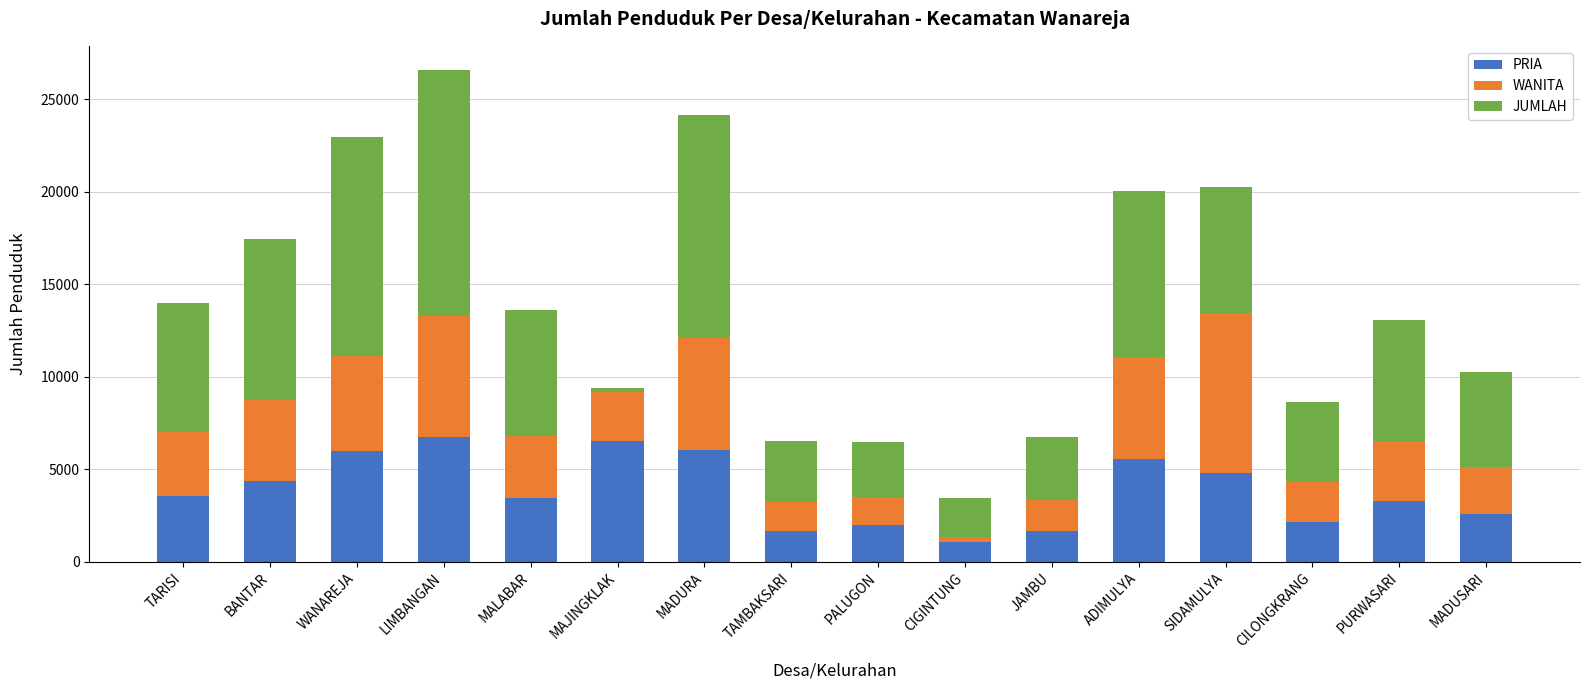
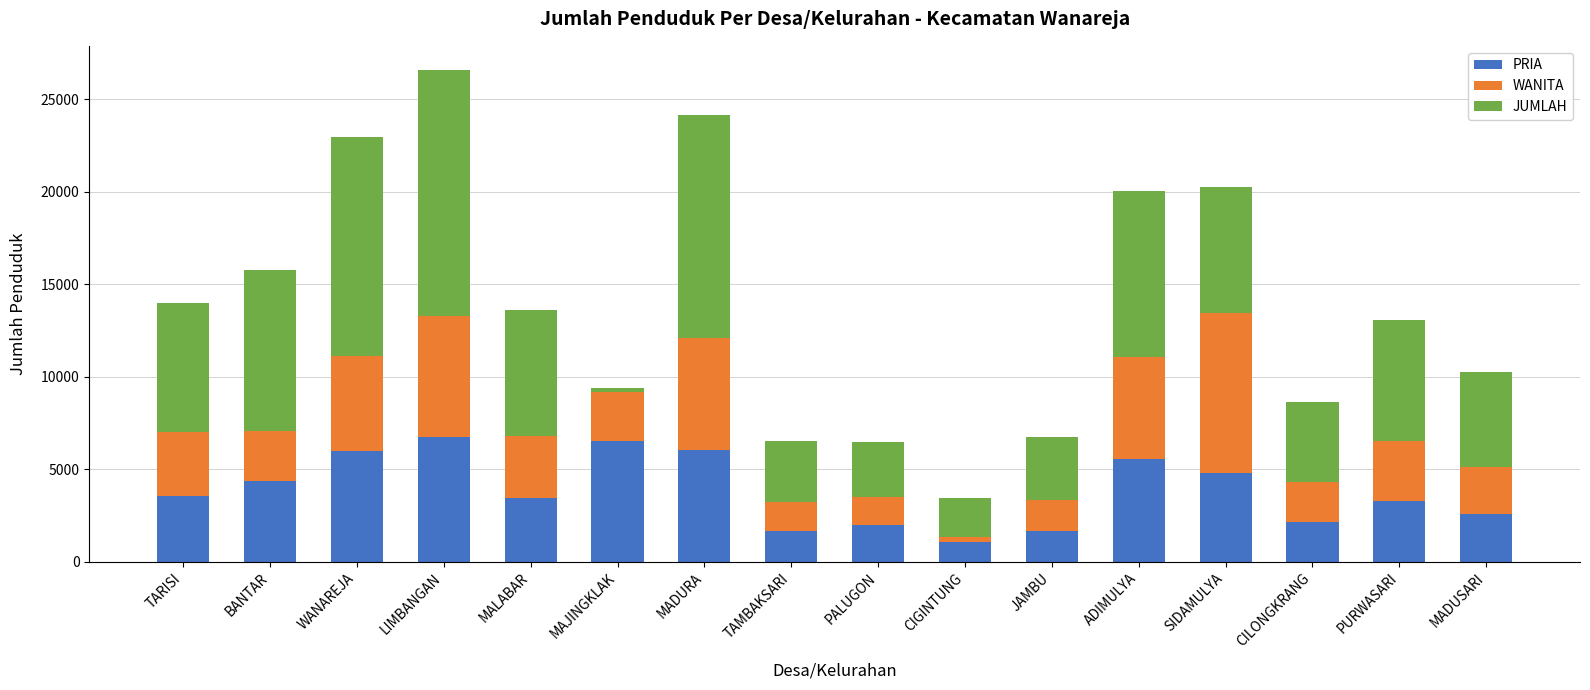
WANITA, BANTAR: 4300 -> 2700
